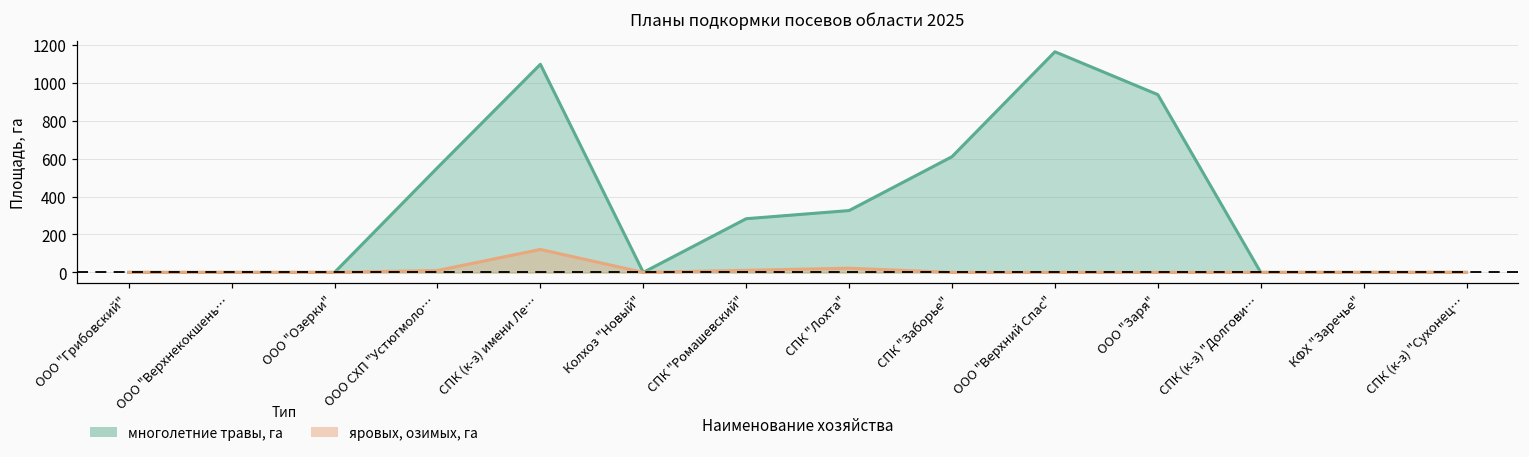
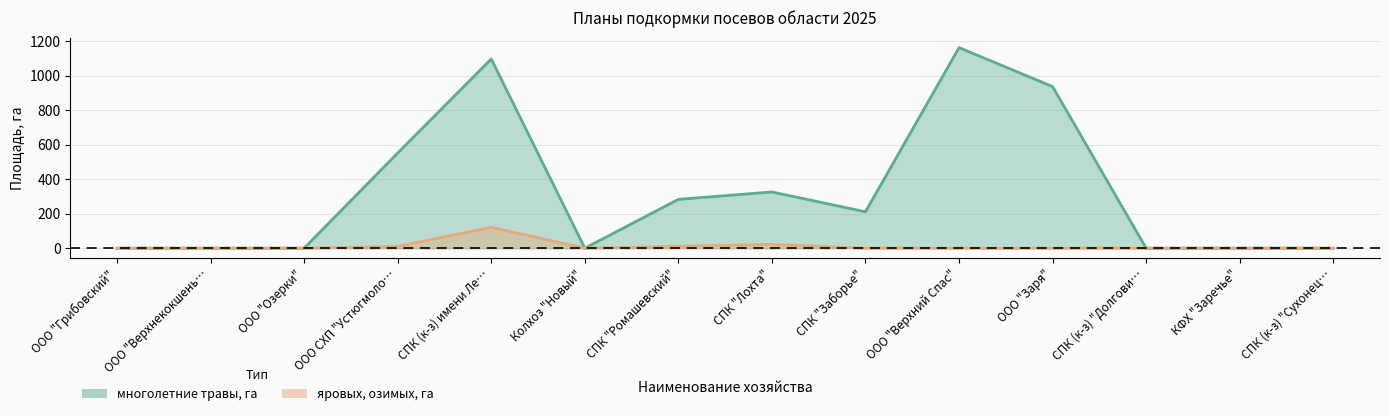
многолетние травы, га, СПК "Заборье": 610 -> 210
